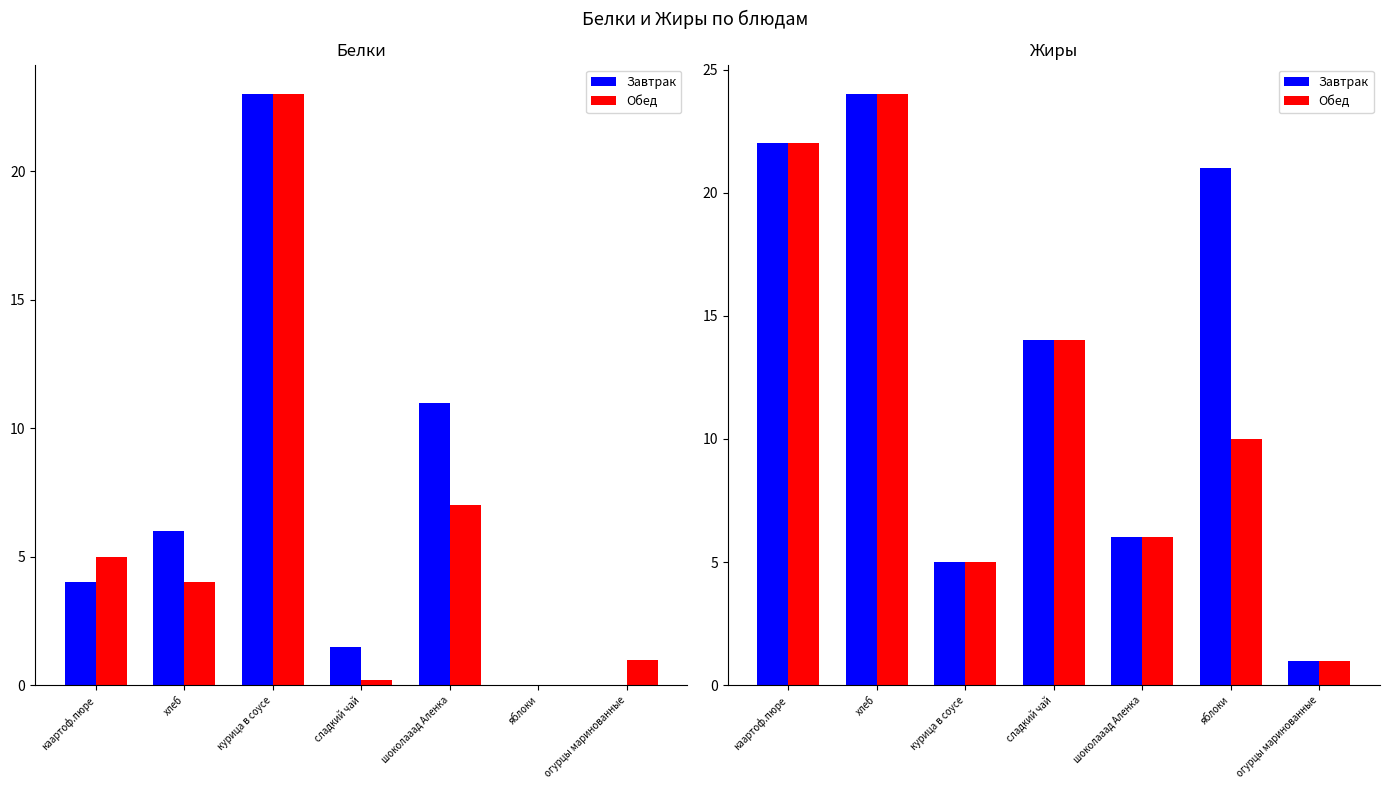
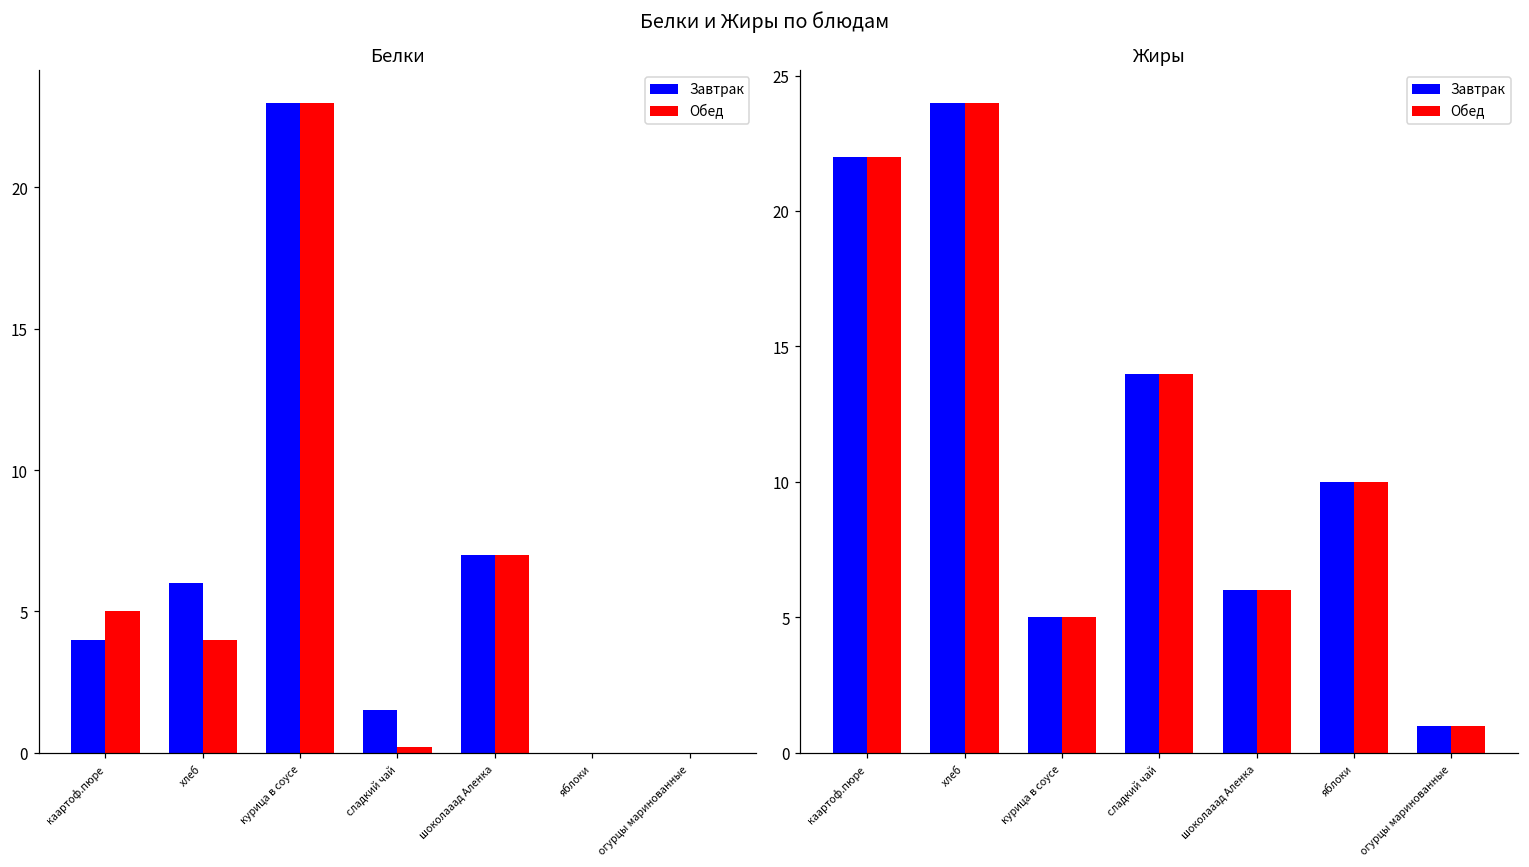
Белки, Завтрак, шоколааад Аленка: 11 -> 7
Белки, Обед, огурцы маринованные: 1 -> 0
Жиры, Завтрак, яблоки: 21 -> 10
